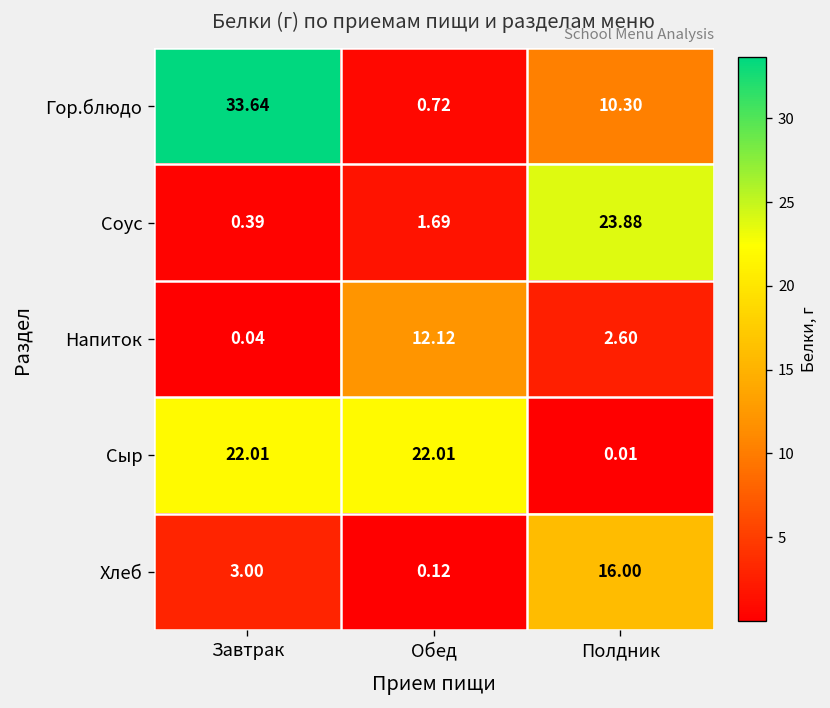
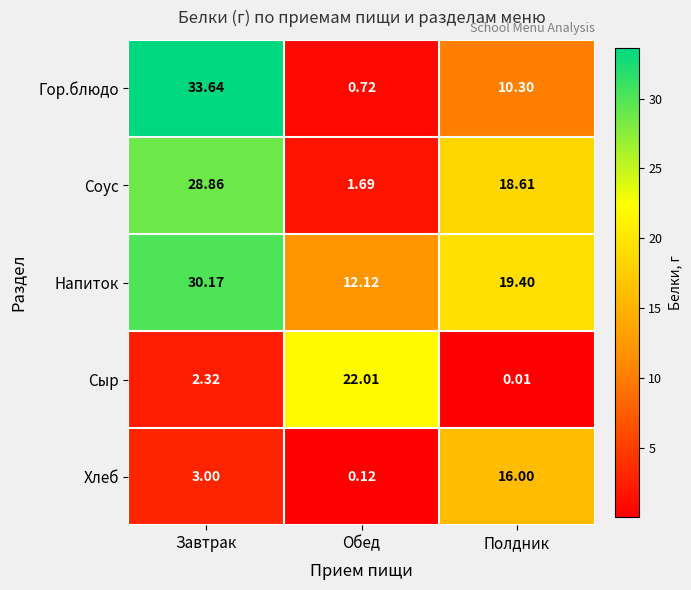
Соус, Завтрак: 0.39 -> 28.86
Соус, Полдник: 23.88 -> 18.61
Напиток, Завтрак: 0.04 -> 30.17
Напиток, Полдник: 2.60 -> 19.40
Сыр, Завтрак: 22.01 -> 2.32
